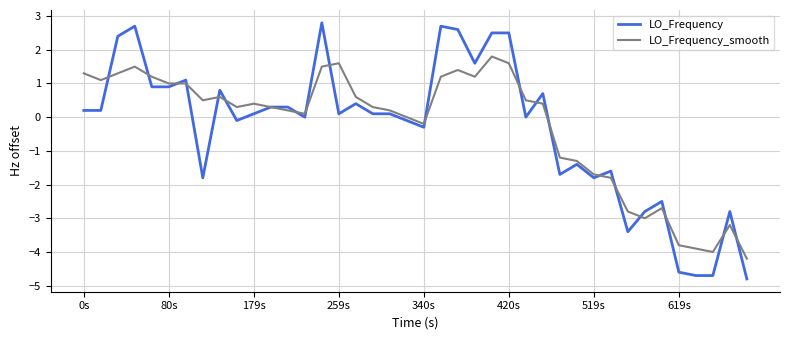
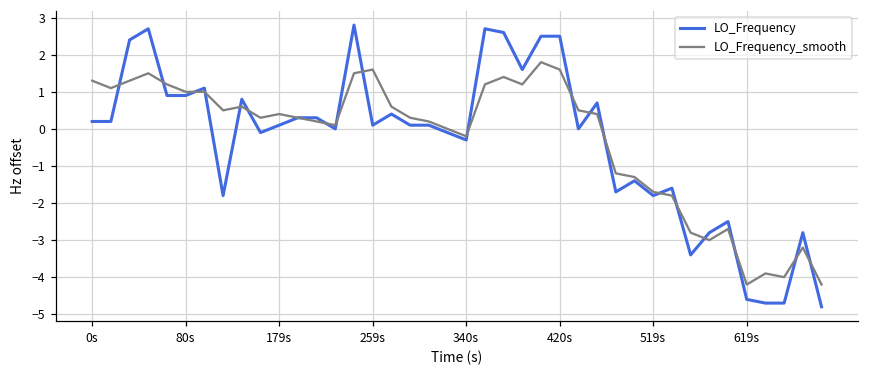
LO_Frequency_smooth, 619s: -3.8 -> -4.2
